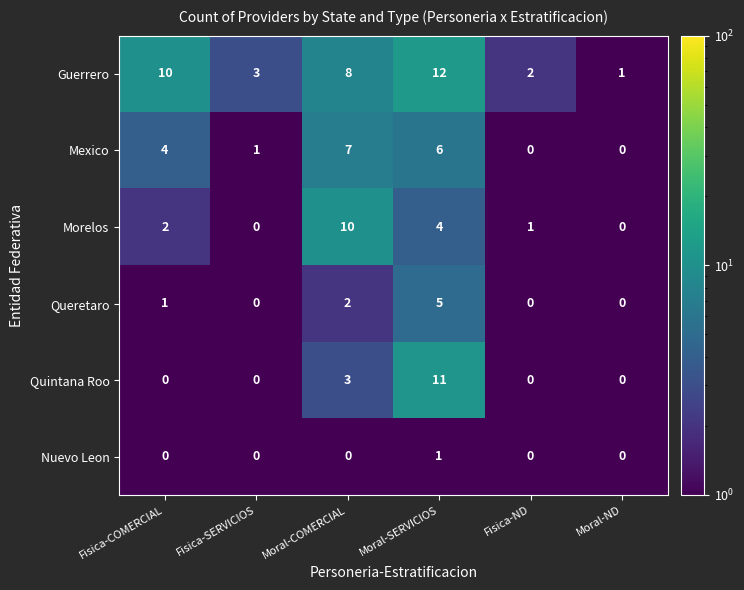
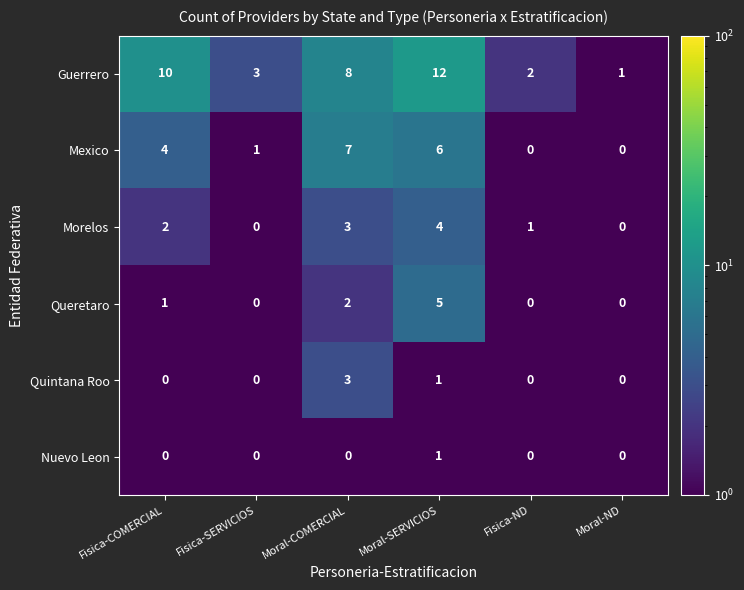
Morelos, Moral-COMERCIAL: 10 -> 3
Quintana Roo, Moral-SERVICIOS: 11 -> 1
